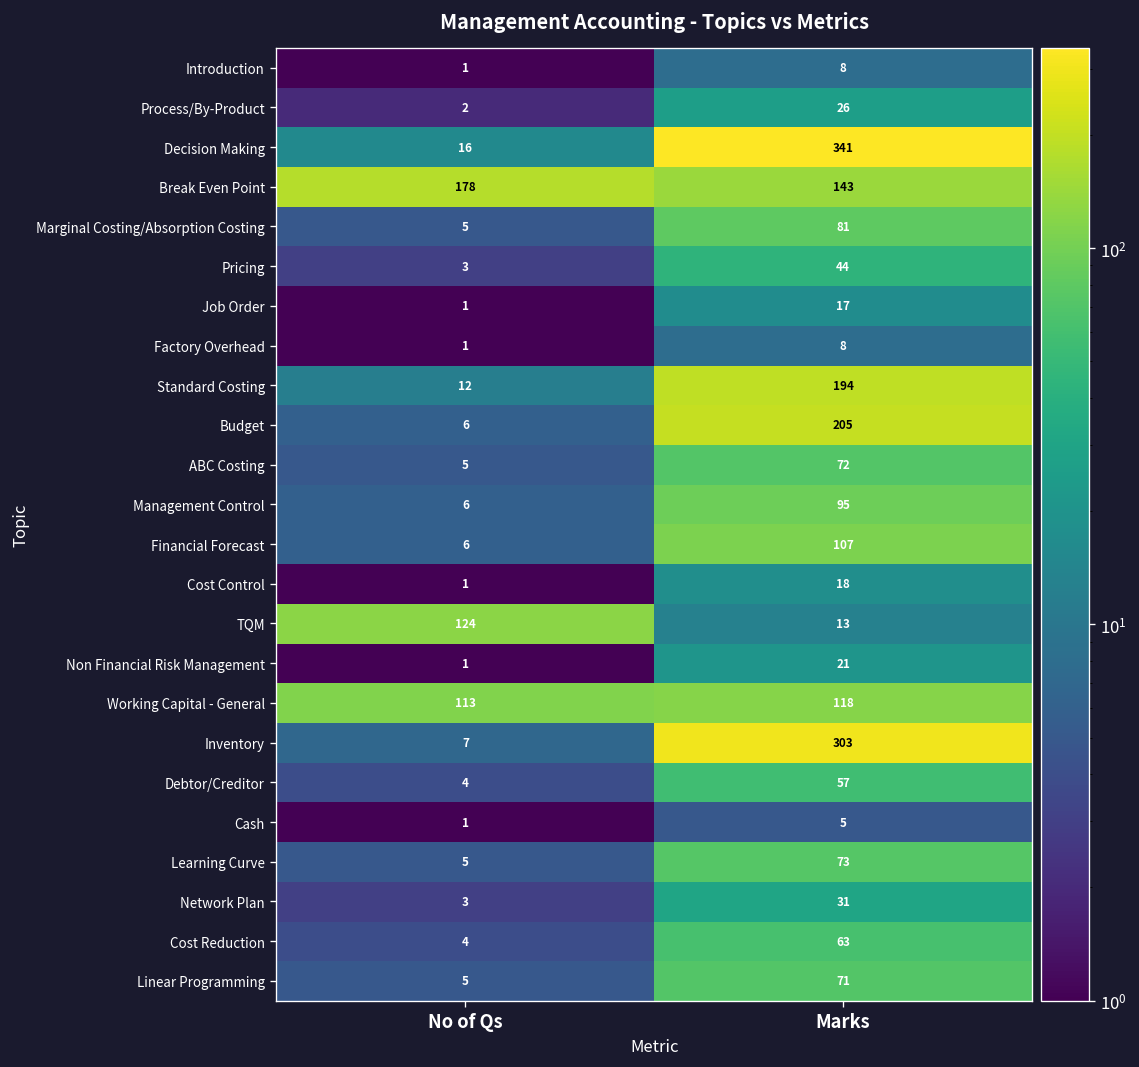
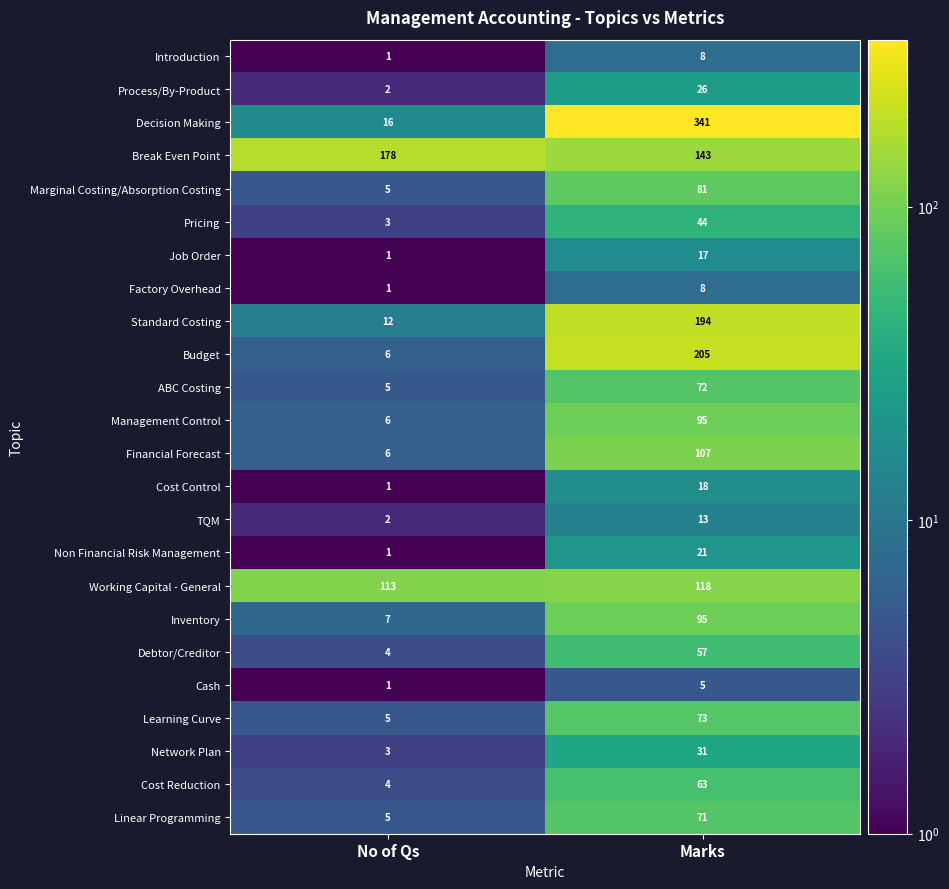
TQM, No of Qs: 124 -> 2
Inventory, Marks: 303 -> 95
